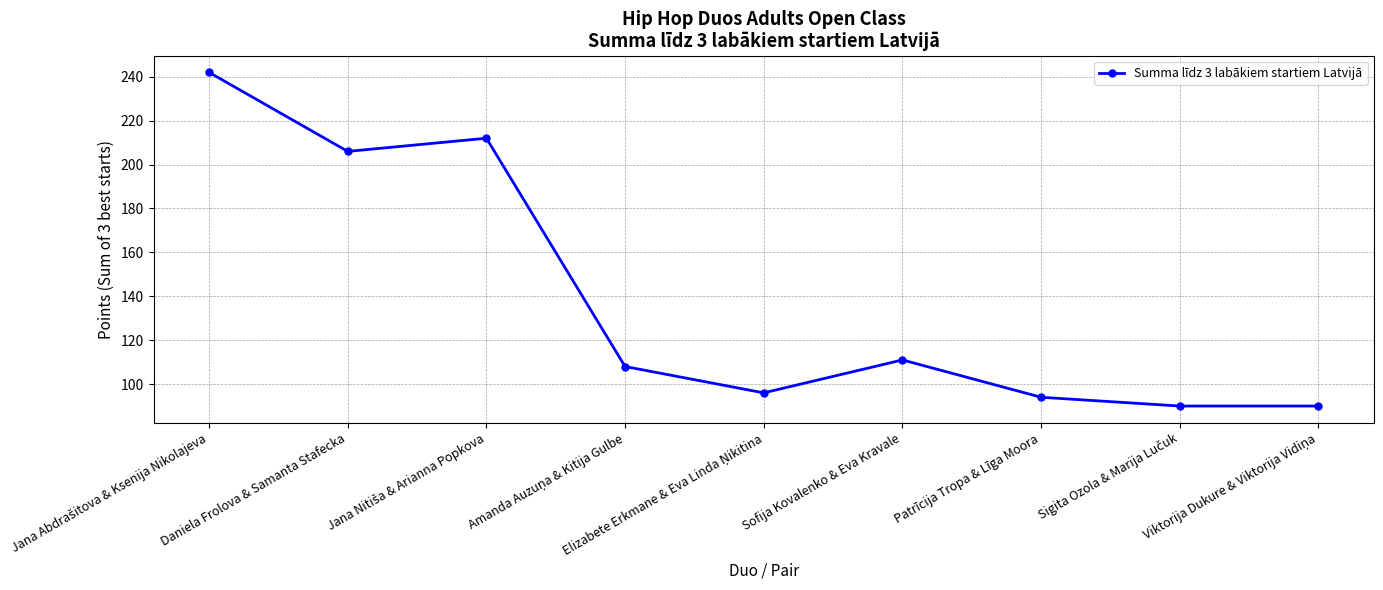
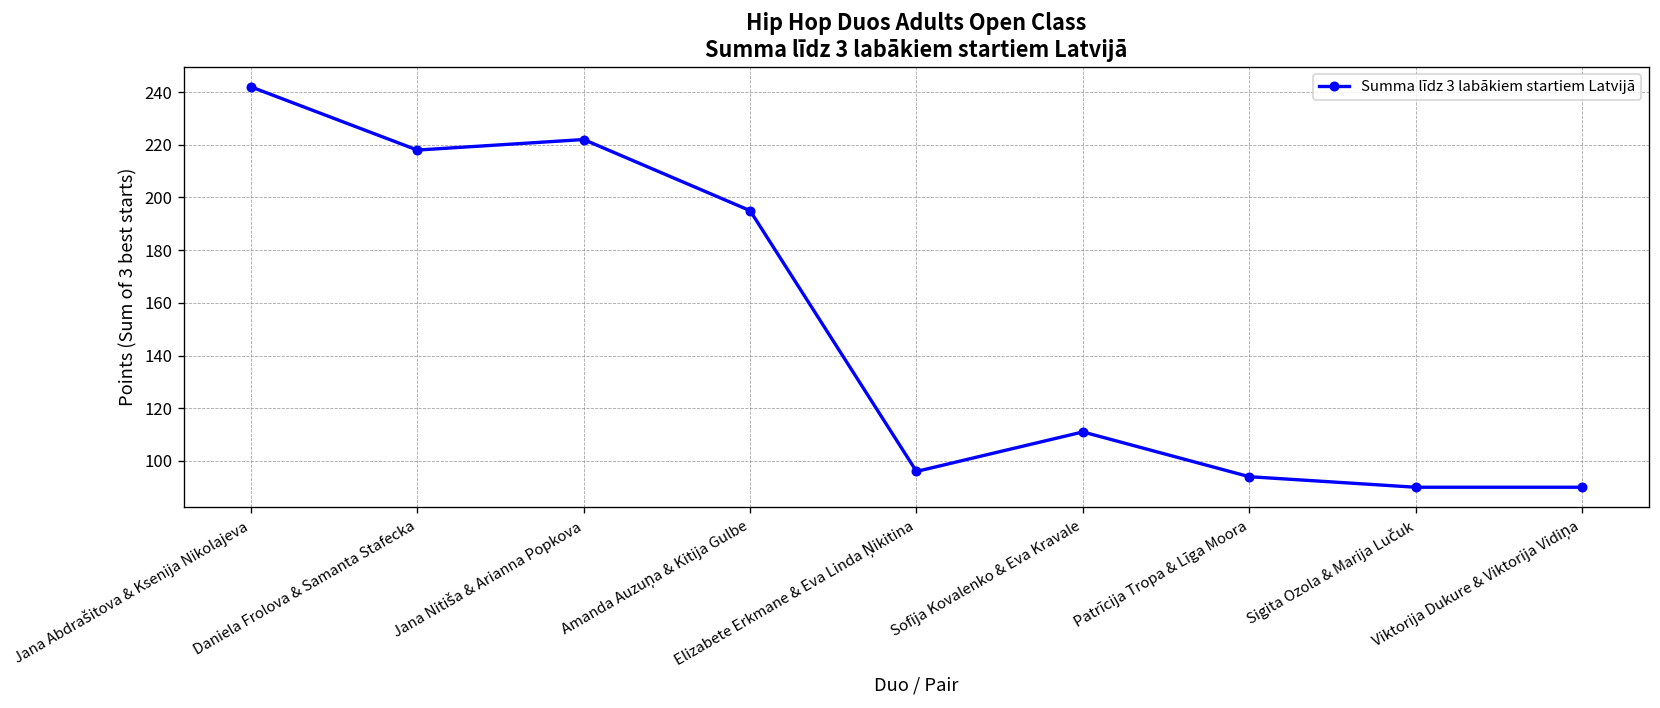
Daniela Frolova & Samanta Stafecka: 206 -> 218
Jana Nitiša & Arianna Popkova: 212 -> 222
Amanda Auzuņa & Kitija Gulbe: 108 -> 195
